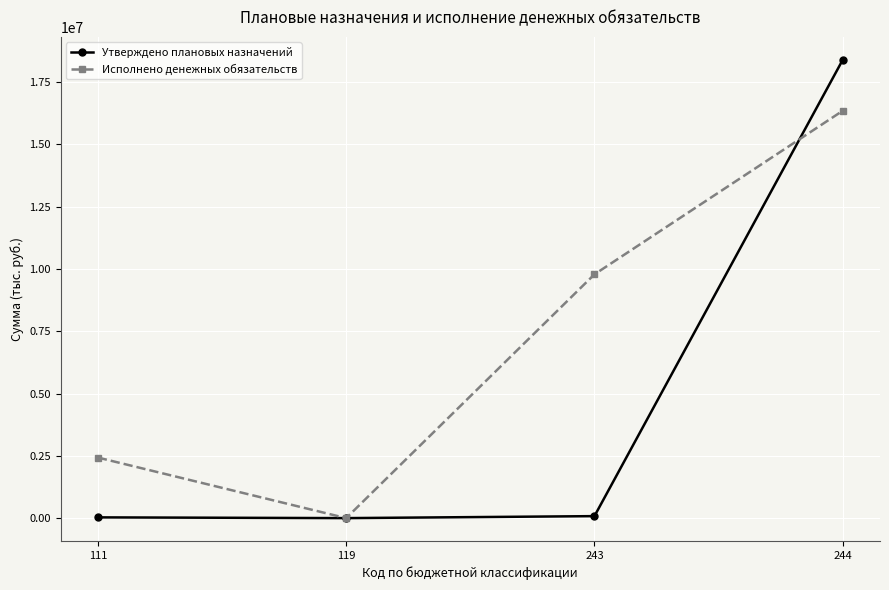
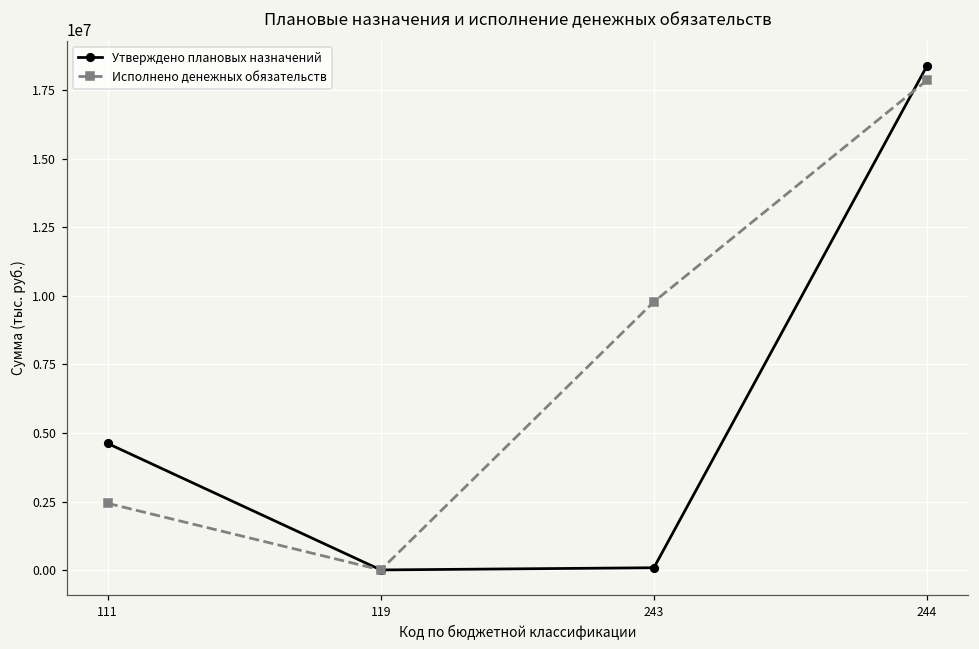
Утверждено плановых назначений, 111: 0 -> 4600000
Исполнено денежных обязательств, 244: 16300000 -> 17900000
